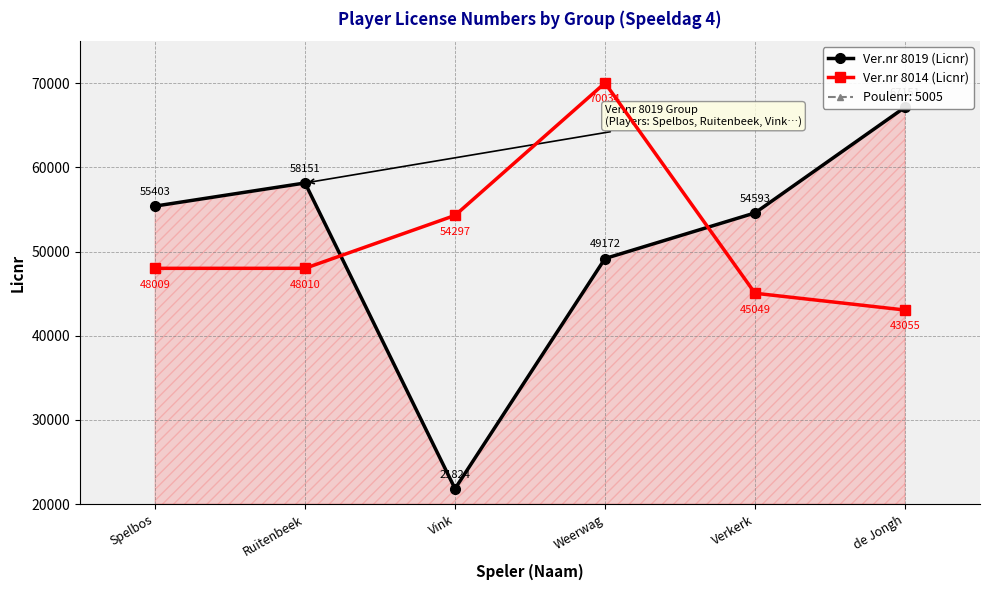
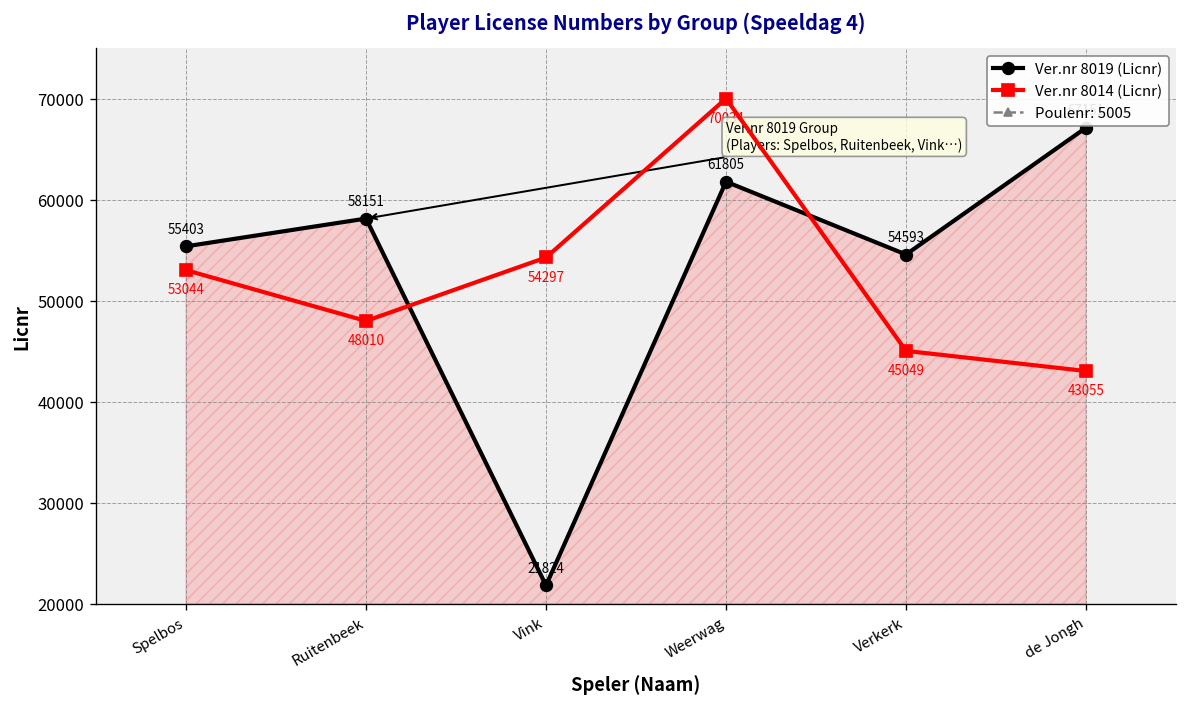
Ver.nr 8014 (Licnr), Spelbos: 48009 -> 53044
Ver.nr 8019 (Licnr), Weerwag: 49172 -> 61805
